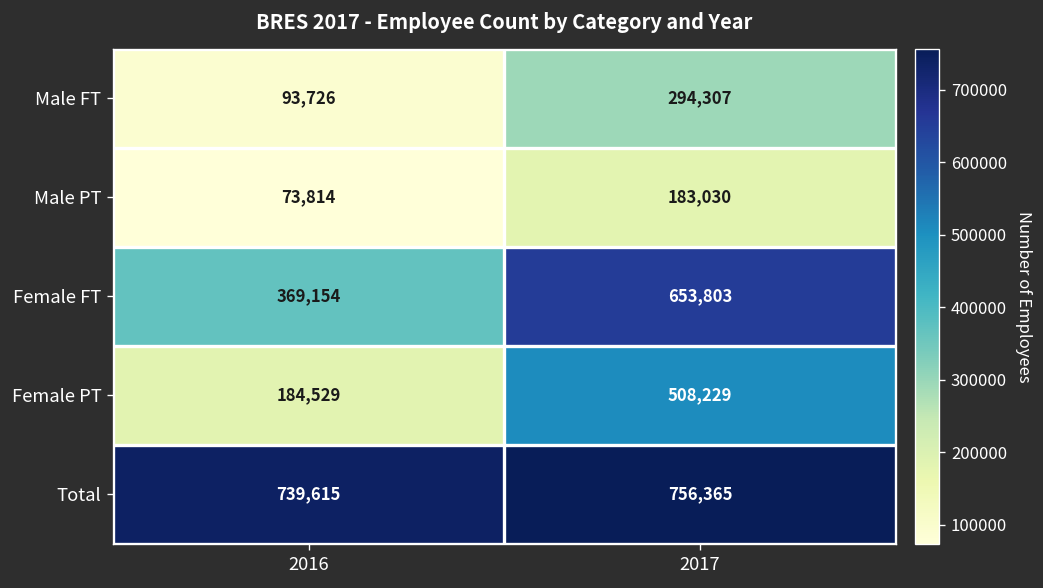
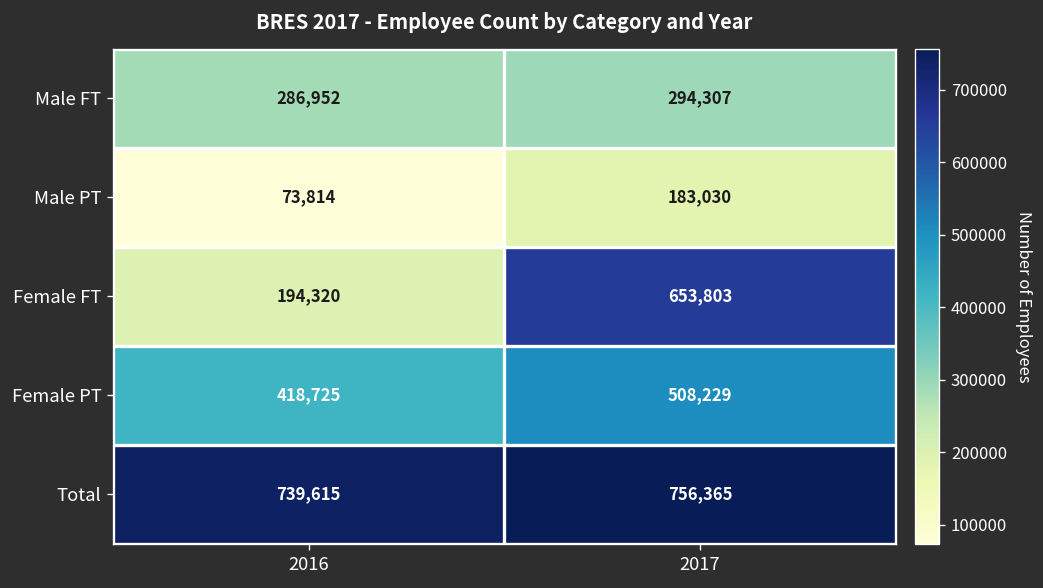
Male FT, 2016: 93,726 -> 286,952
Female FT, 2016: 369,154 -> 194,320
Female PT, 2016: 184,529 -> 418,725
